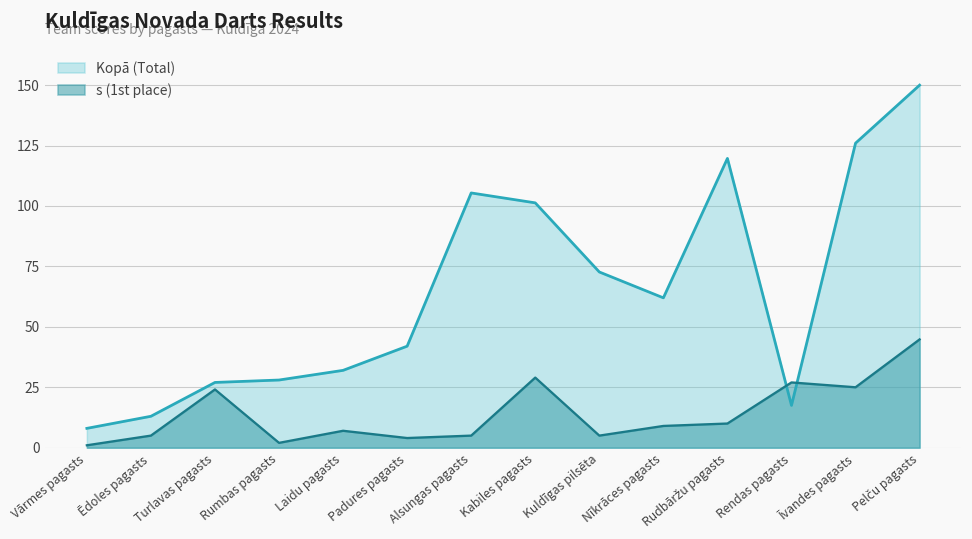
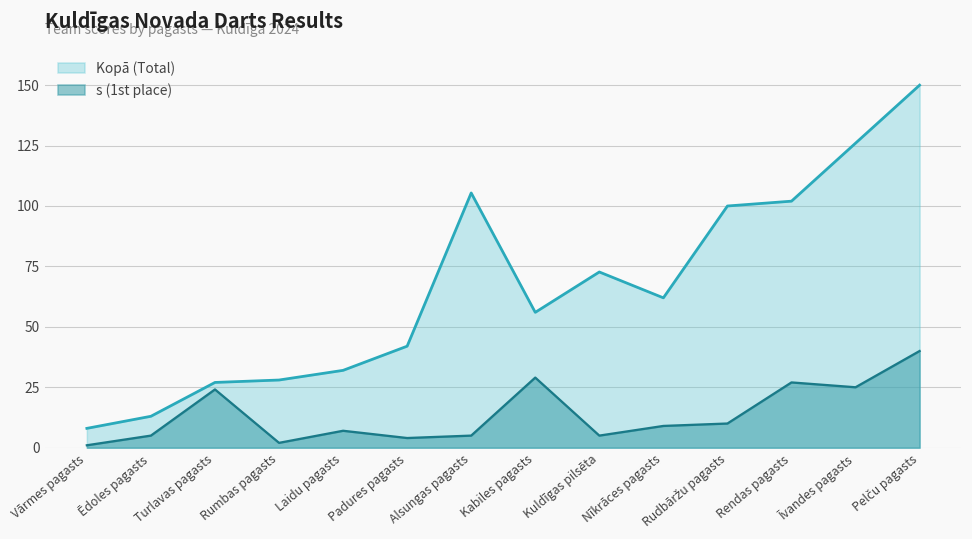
Kopā (Total), Kabiles pagasts: 101 -> 56
Kopā (Total), Rudbāržu pagasts: 120 -> 100
Kopā (Total), Rendas pagasts: 18 -> 102
s (1st place), Pelču pagasts: 45 -> 40
